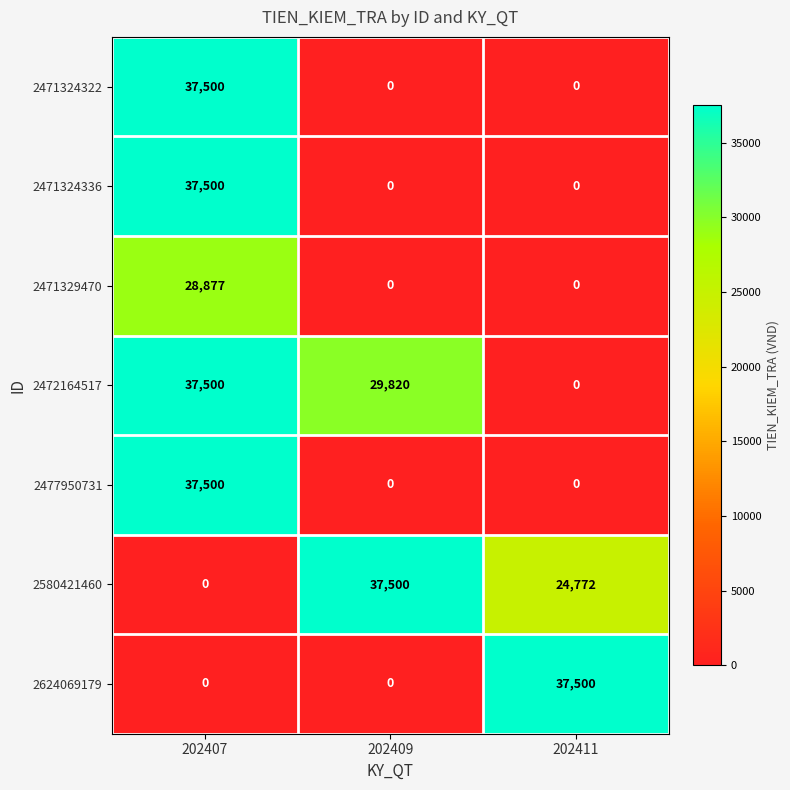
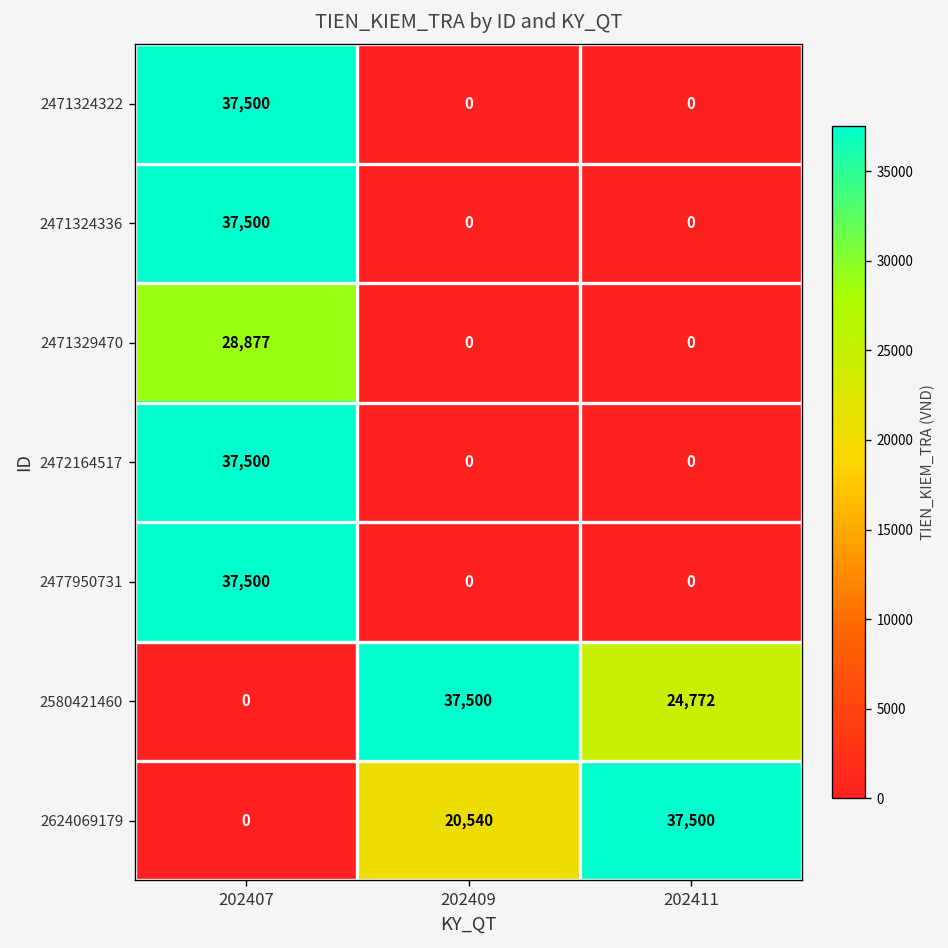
2472164517, 202409: 29,820 -> 0
2624069179, 202409: 0 -> 20,540
